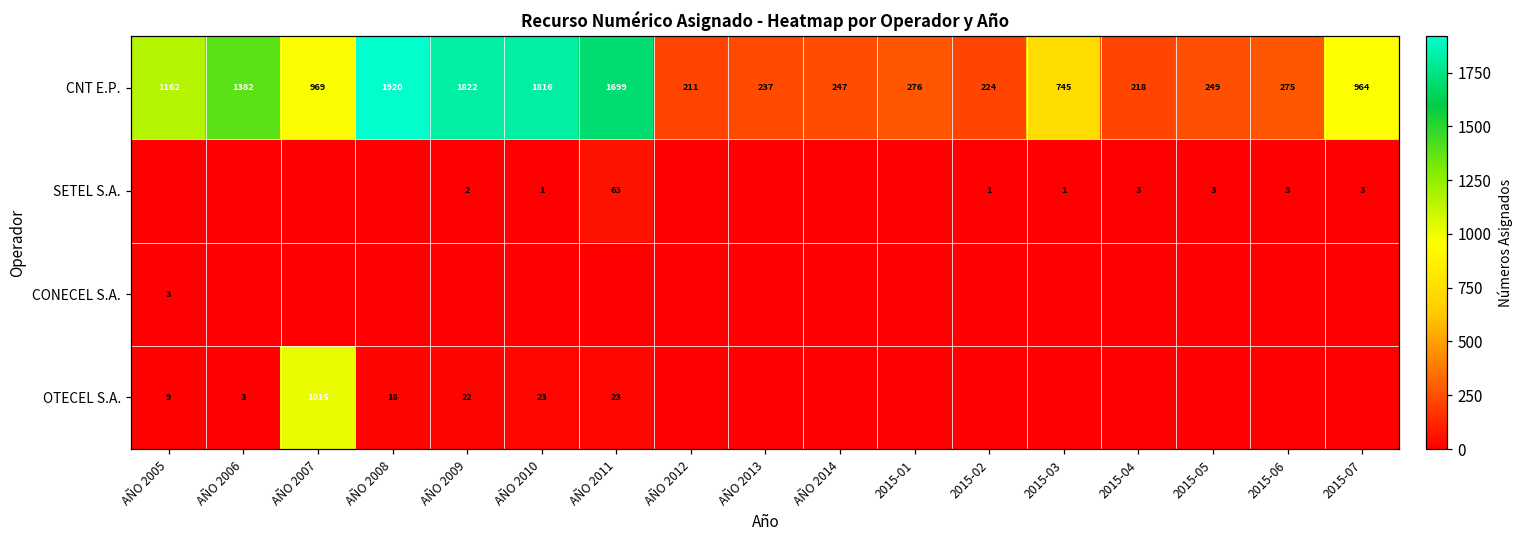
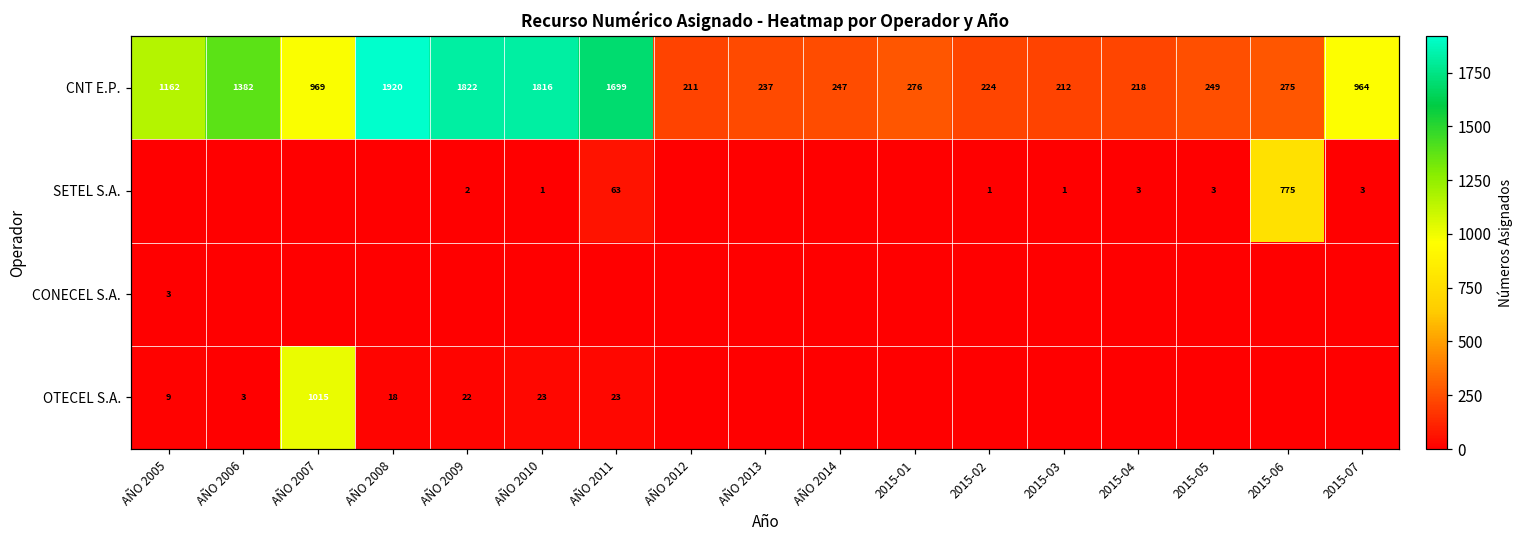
CNT E.P., 2015-03: 745 -> 212
SETEL S.A., 2015-06: 3 -> 775
